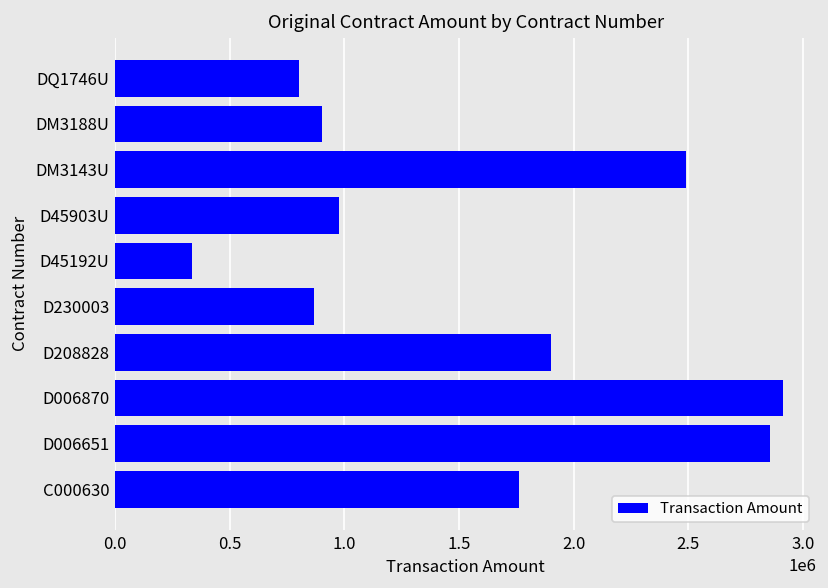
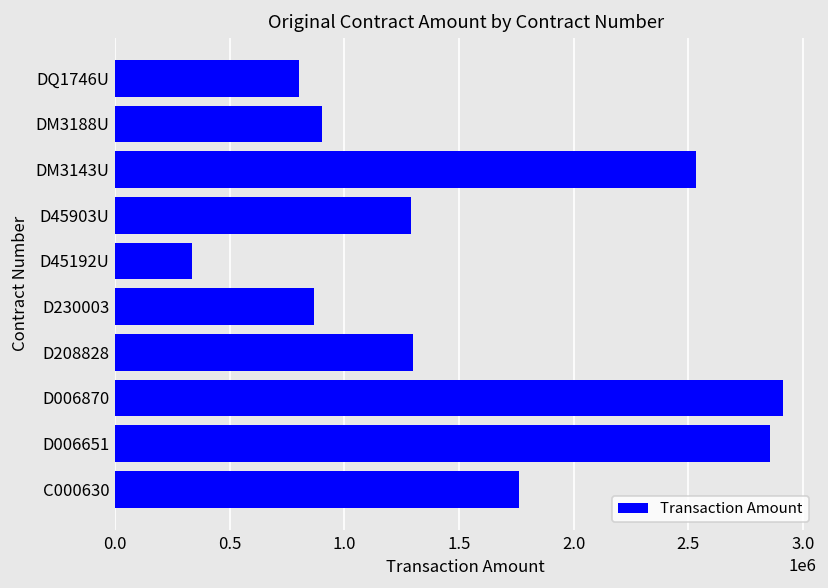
DM3143U: 2490000 -> 2530000
D45903U: 980000 -> 1290000
D208828: 1900000 -> 1300000
